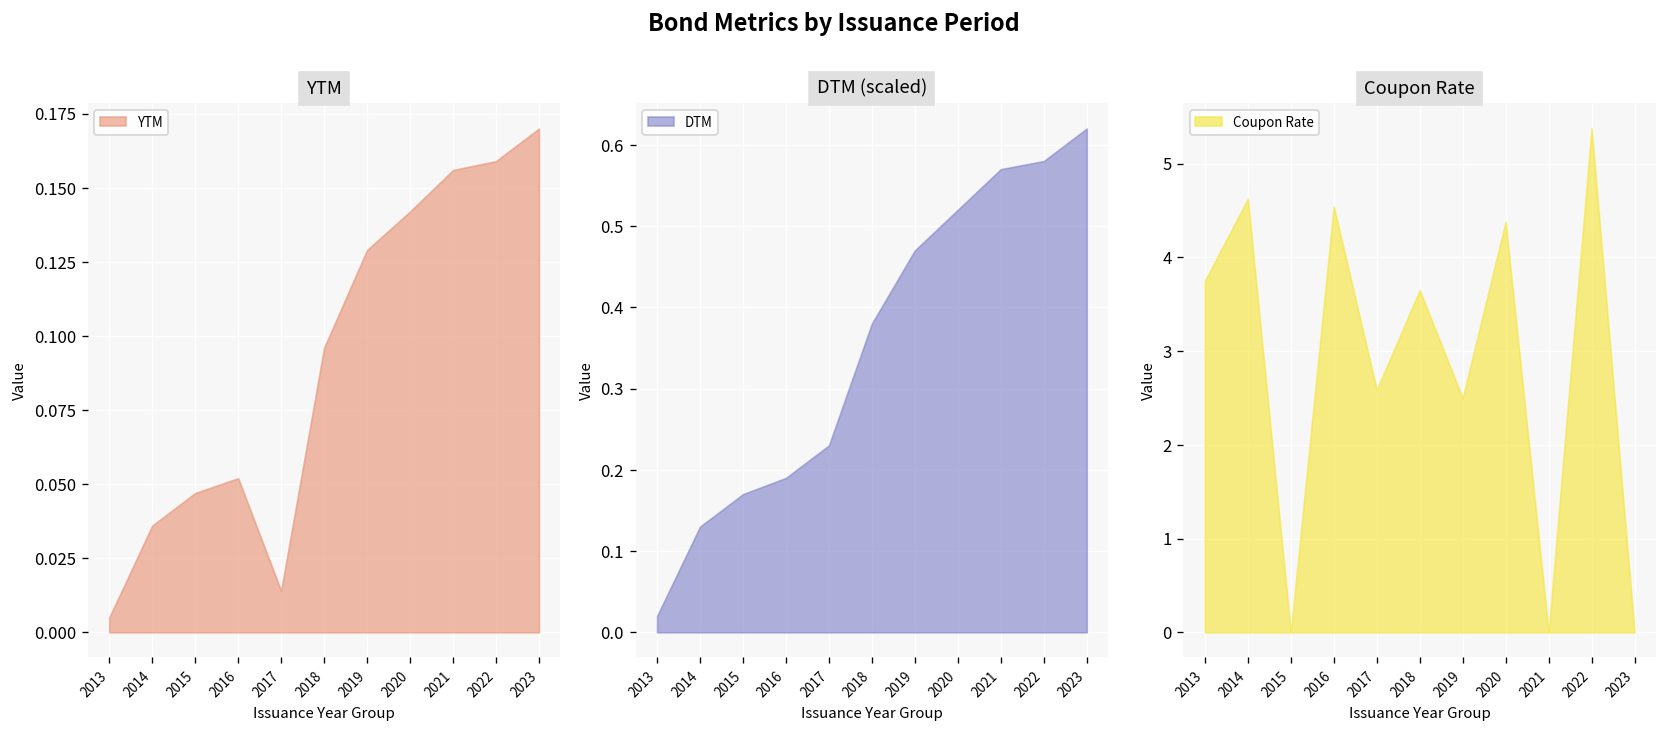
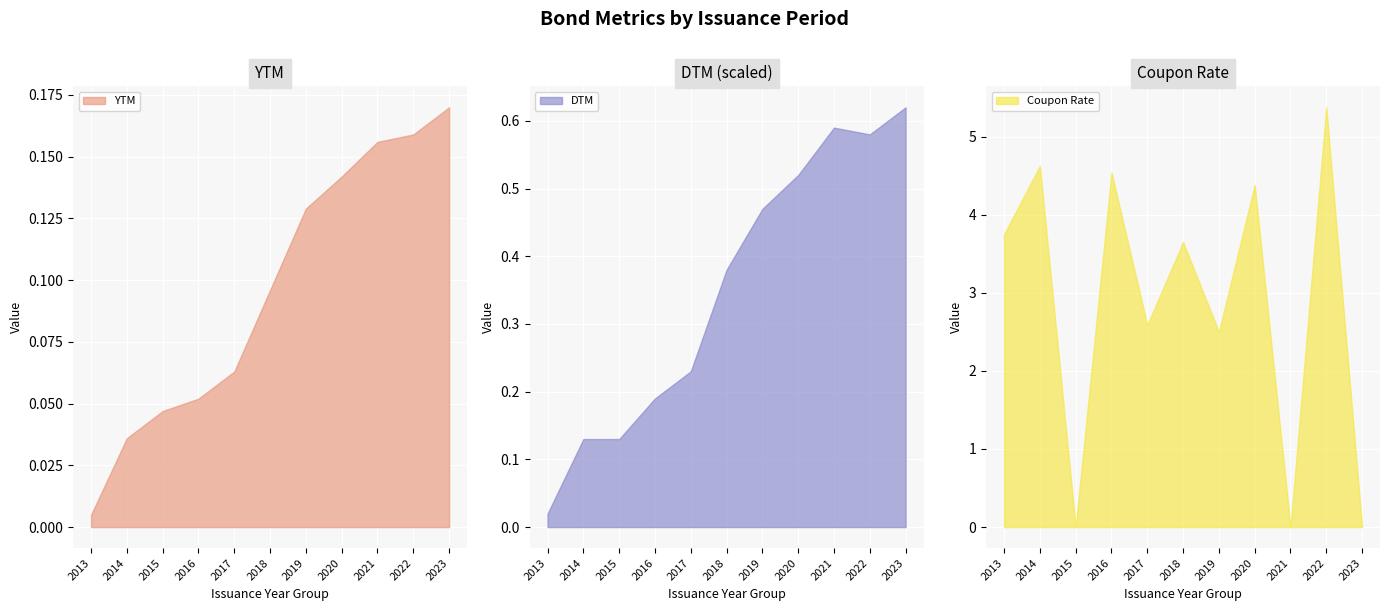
YTM, 2017: 0.014 -> 0.063
DTM (scaled), 2015: 0.17 -> 0.13
DTM (scaled), 2021: 0.57 -> 0.59
